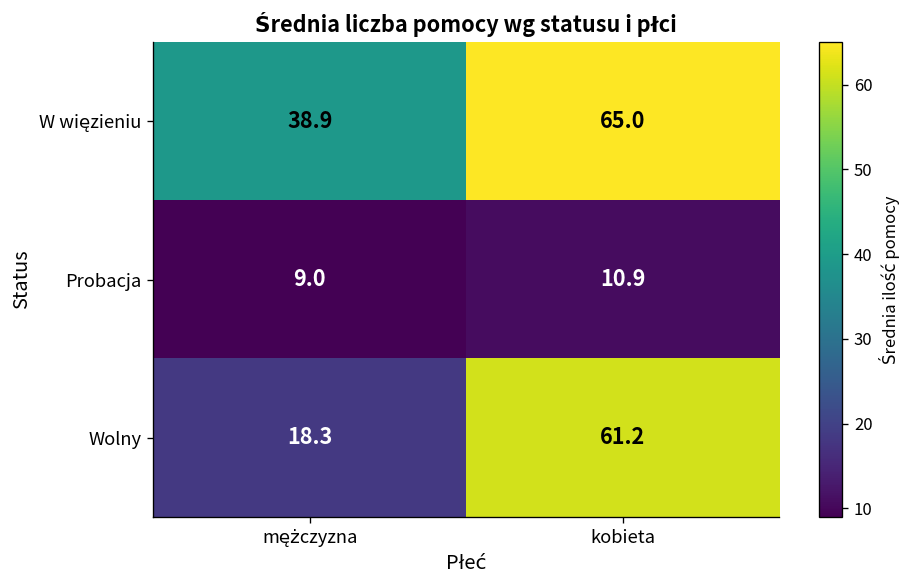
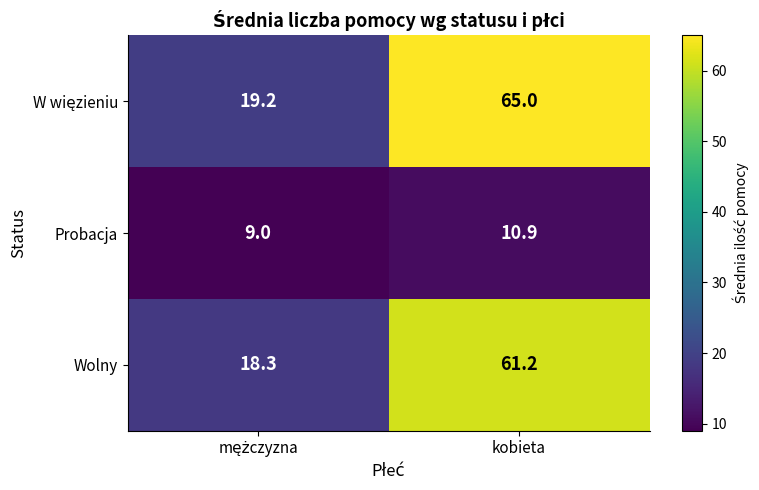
W więzieniu, mężczyzna: 38.9 -> 19.2
